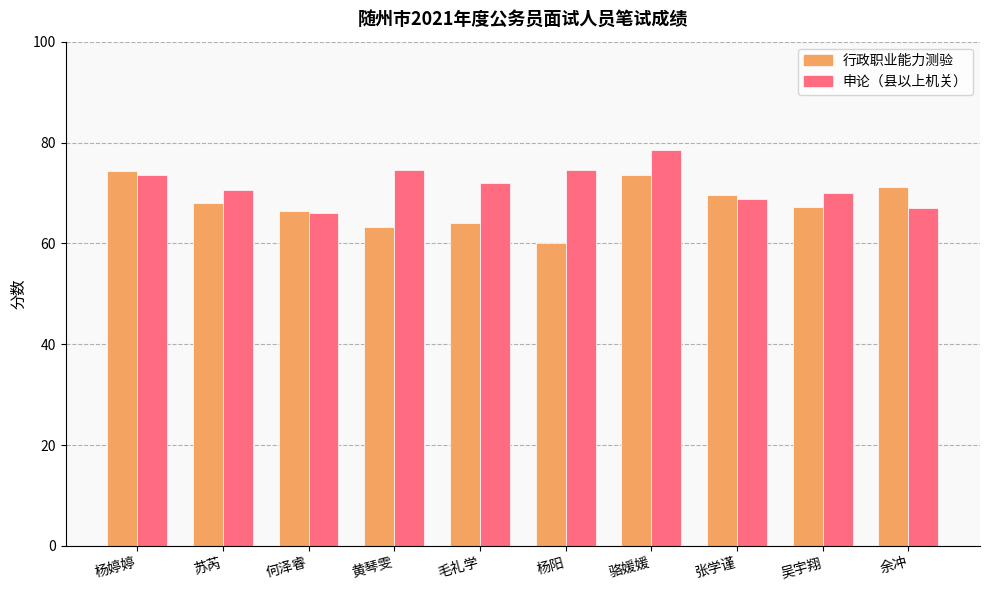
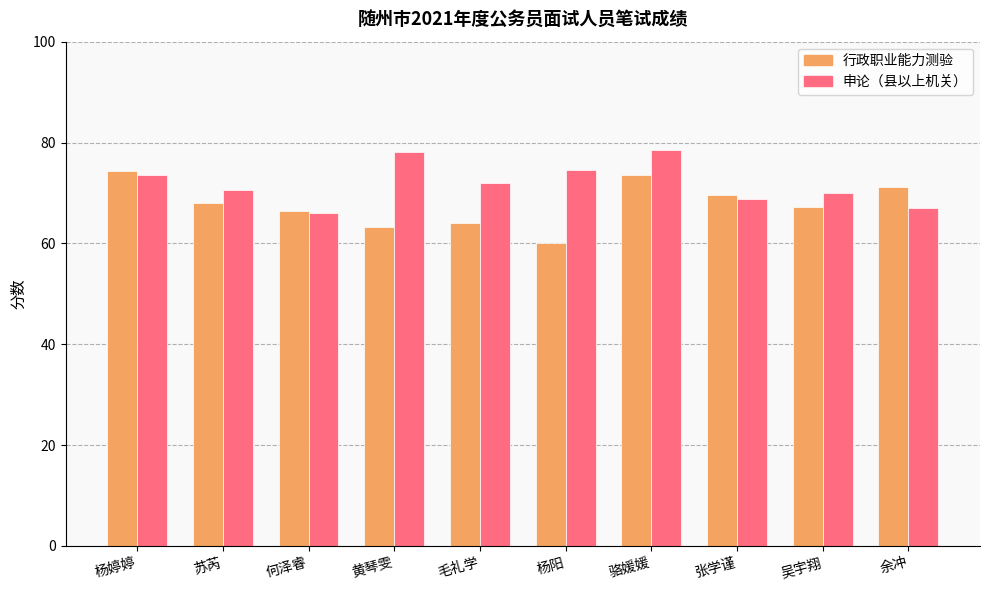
申论（县以上机关）, 黄琴雯: 75 -> 78
